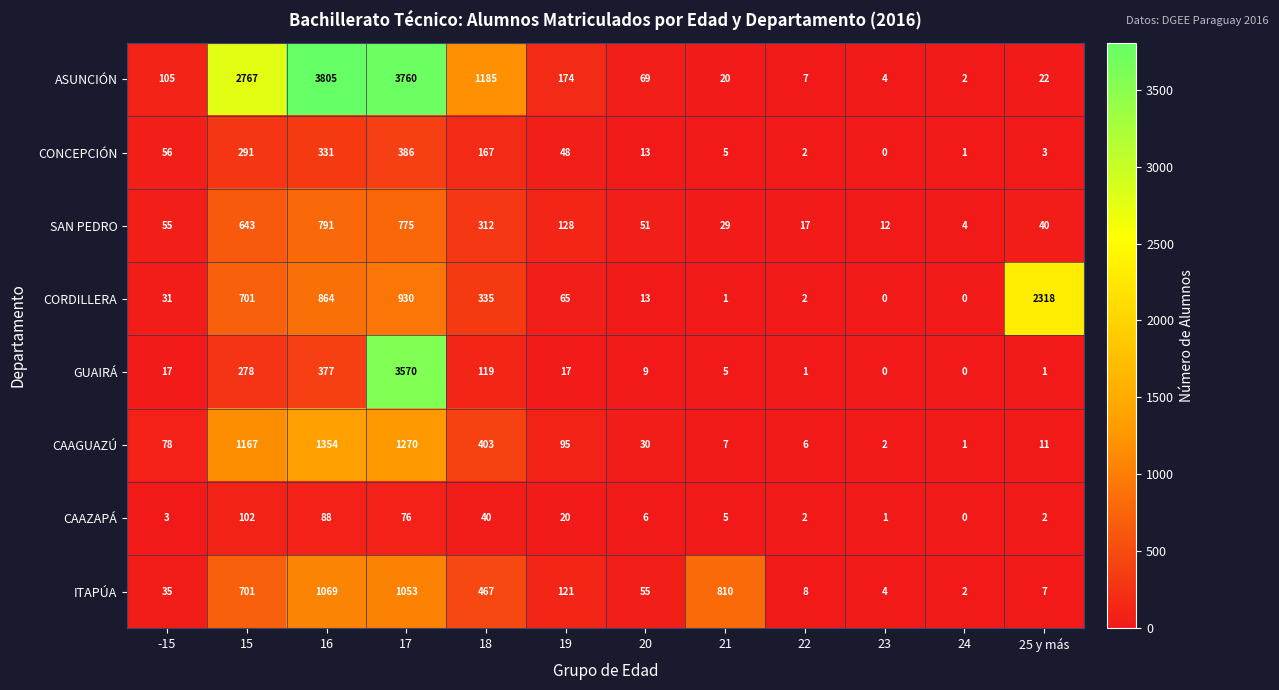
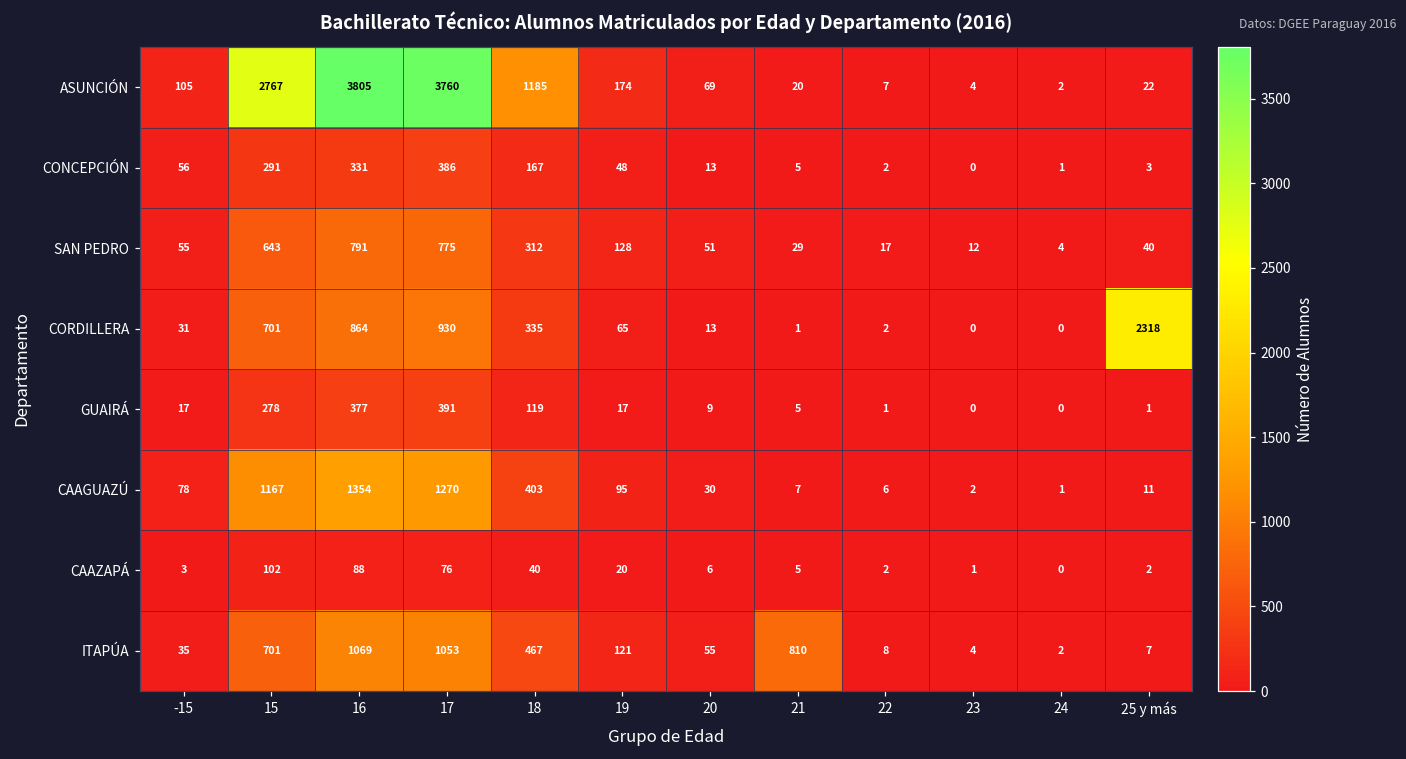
GUAIRÁ, 17: 3570 -> 391
